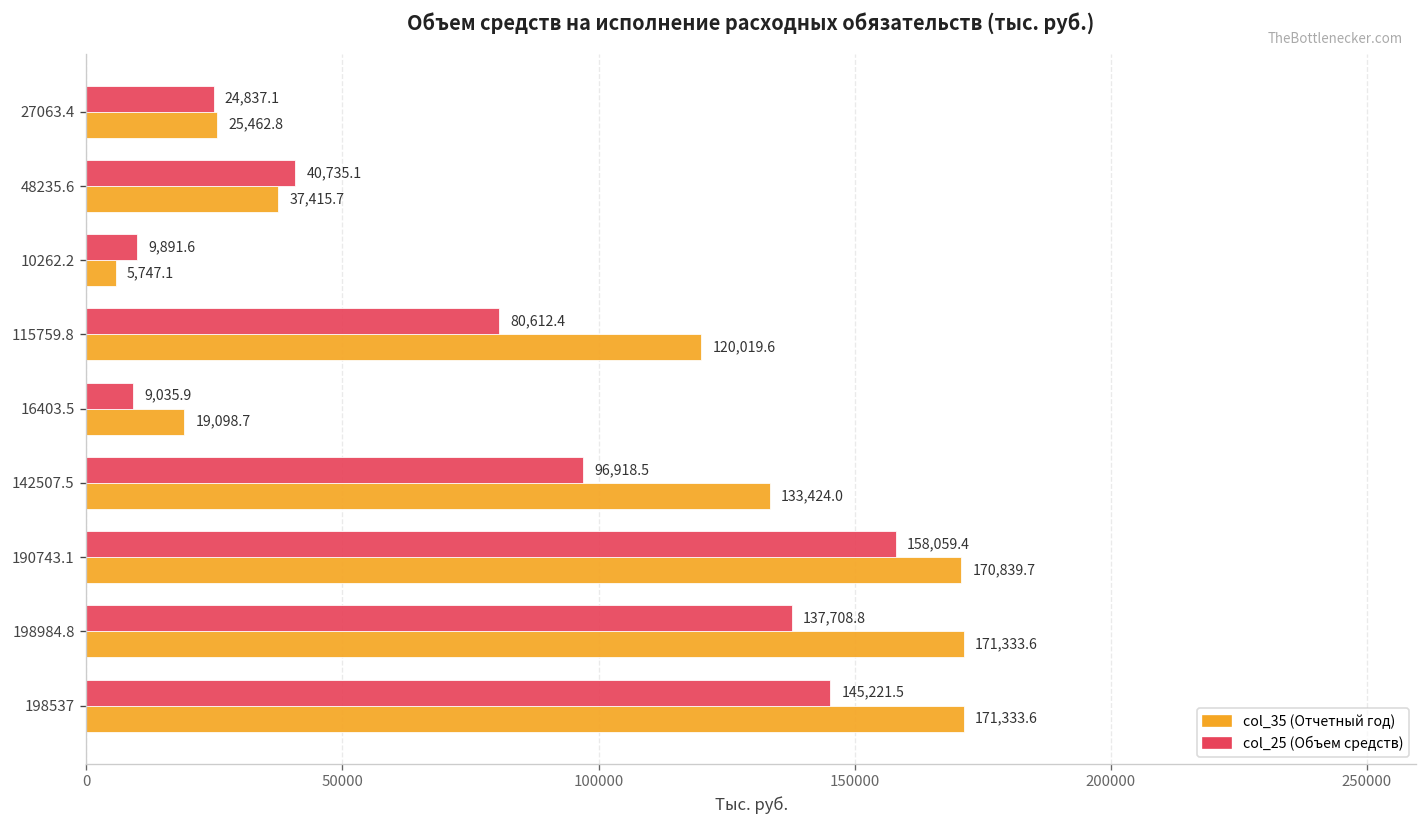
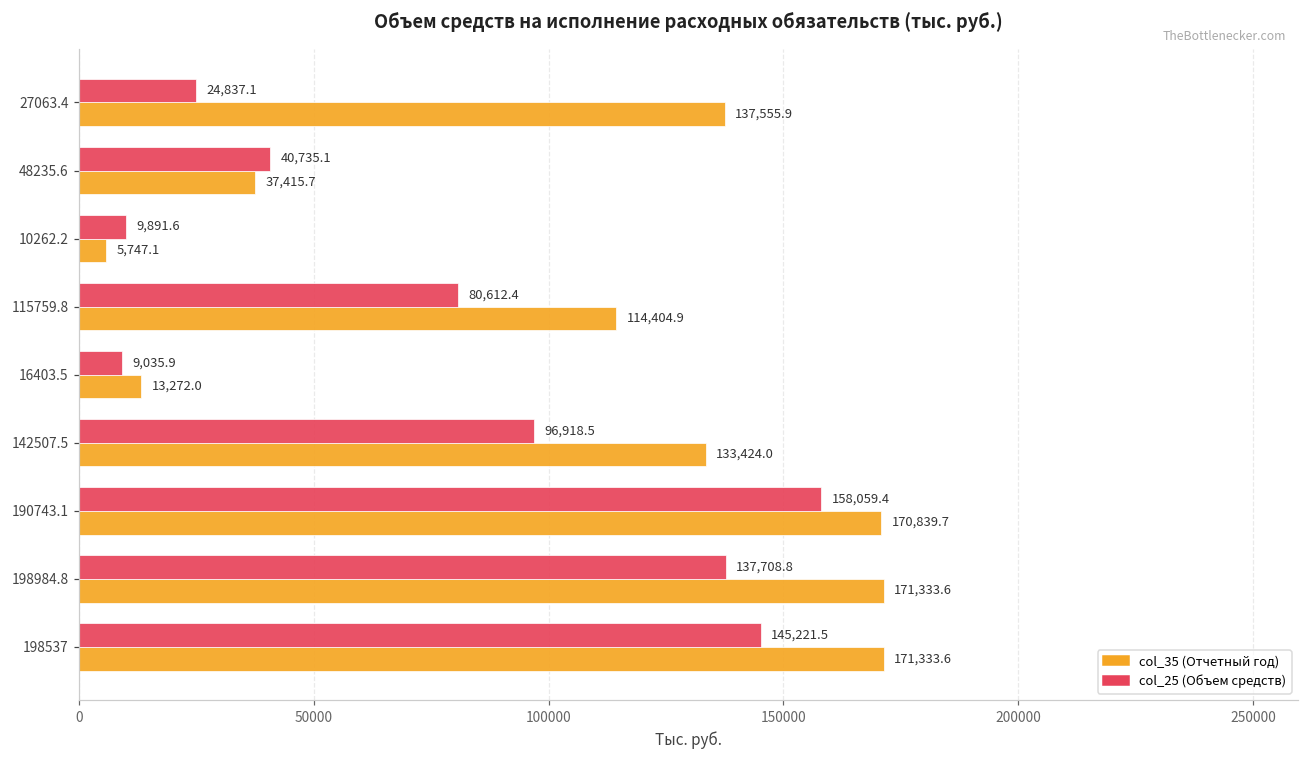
col_35 (Отчетный год), 27063.4: 25,462.8 -> 137,555.9
col_35 (Отчетный год), 115759.8: 120,019.6 -> 114,404.9
col_35 (Отчетный год), 16403.5: 19,098.7 -> 13,272.0
